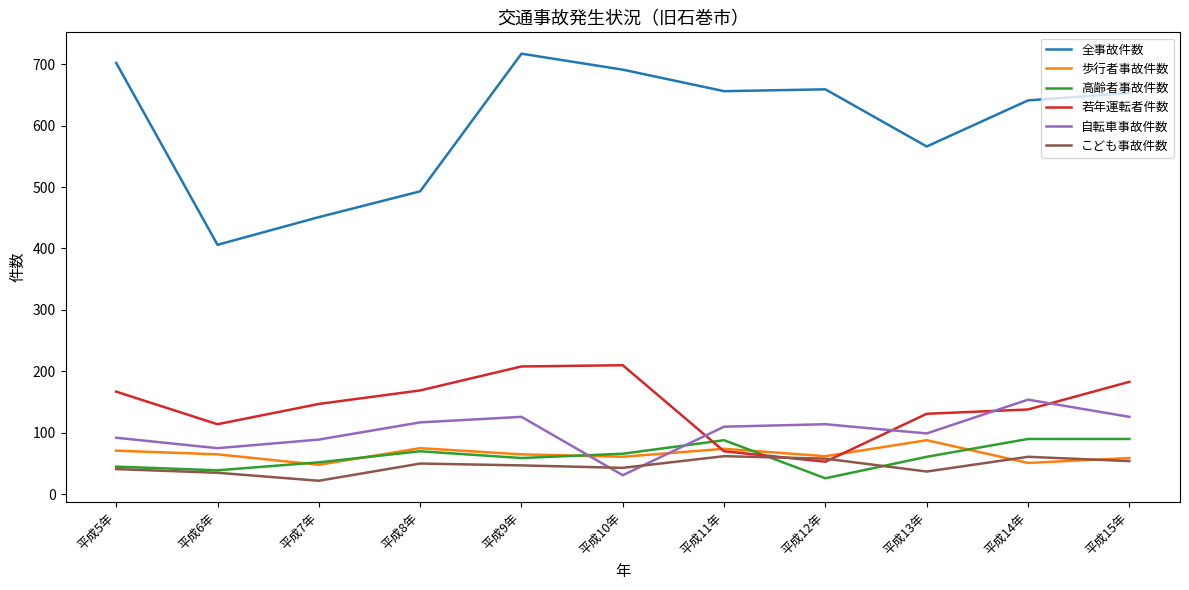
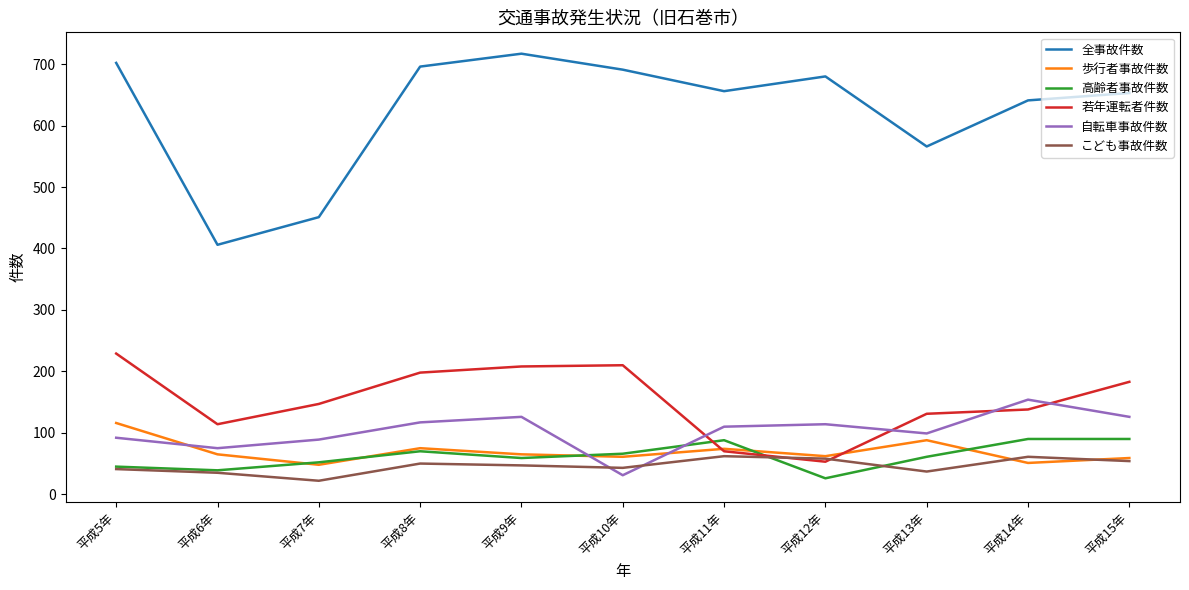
歩行者事故件数, 平成5年: 70 -> 120
若年運転者件数, 平成5年: 170 -> 230
全事故件数, 平成8年: 490 -> 700
若年運転者件数, 平成8年: 170 -> 200
全事故件数, 平成12年: 660 -> 680
